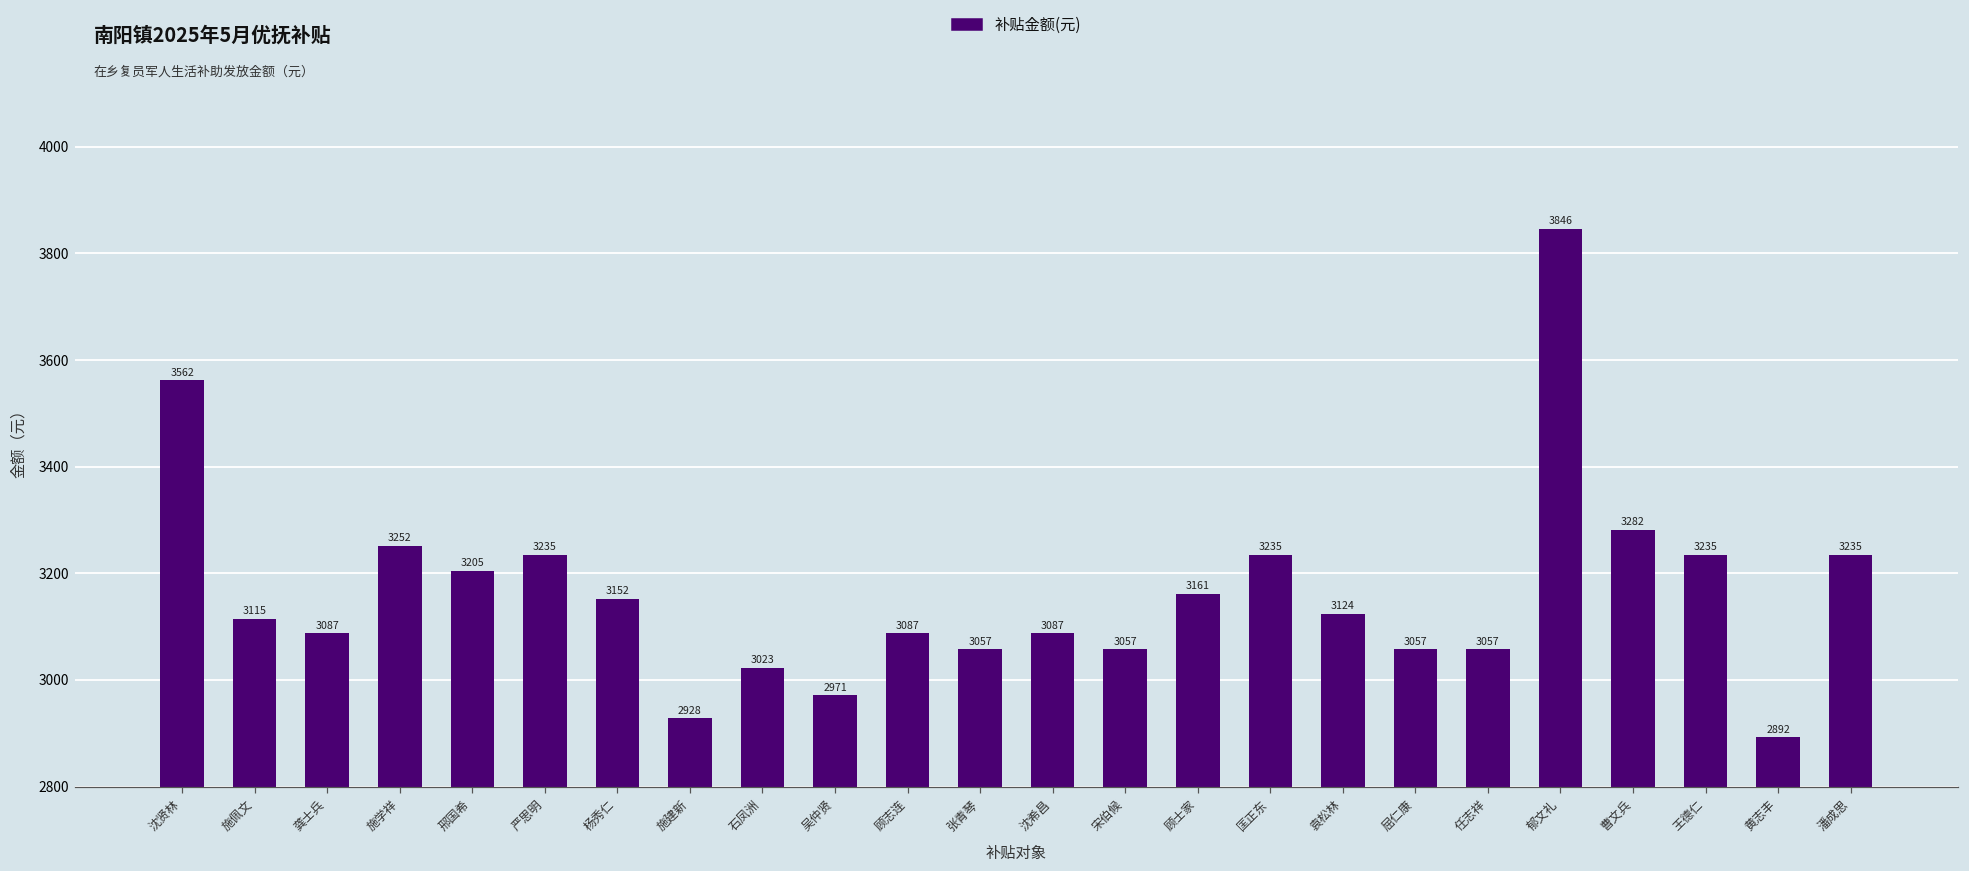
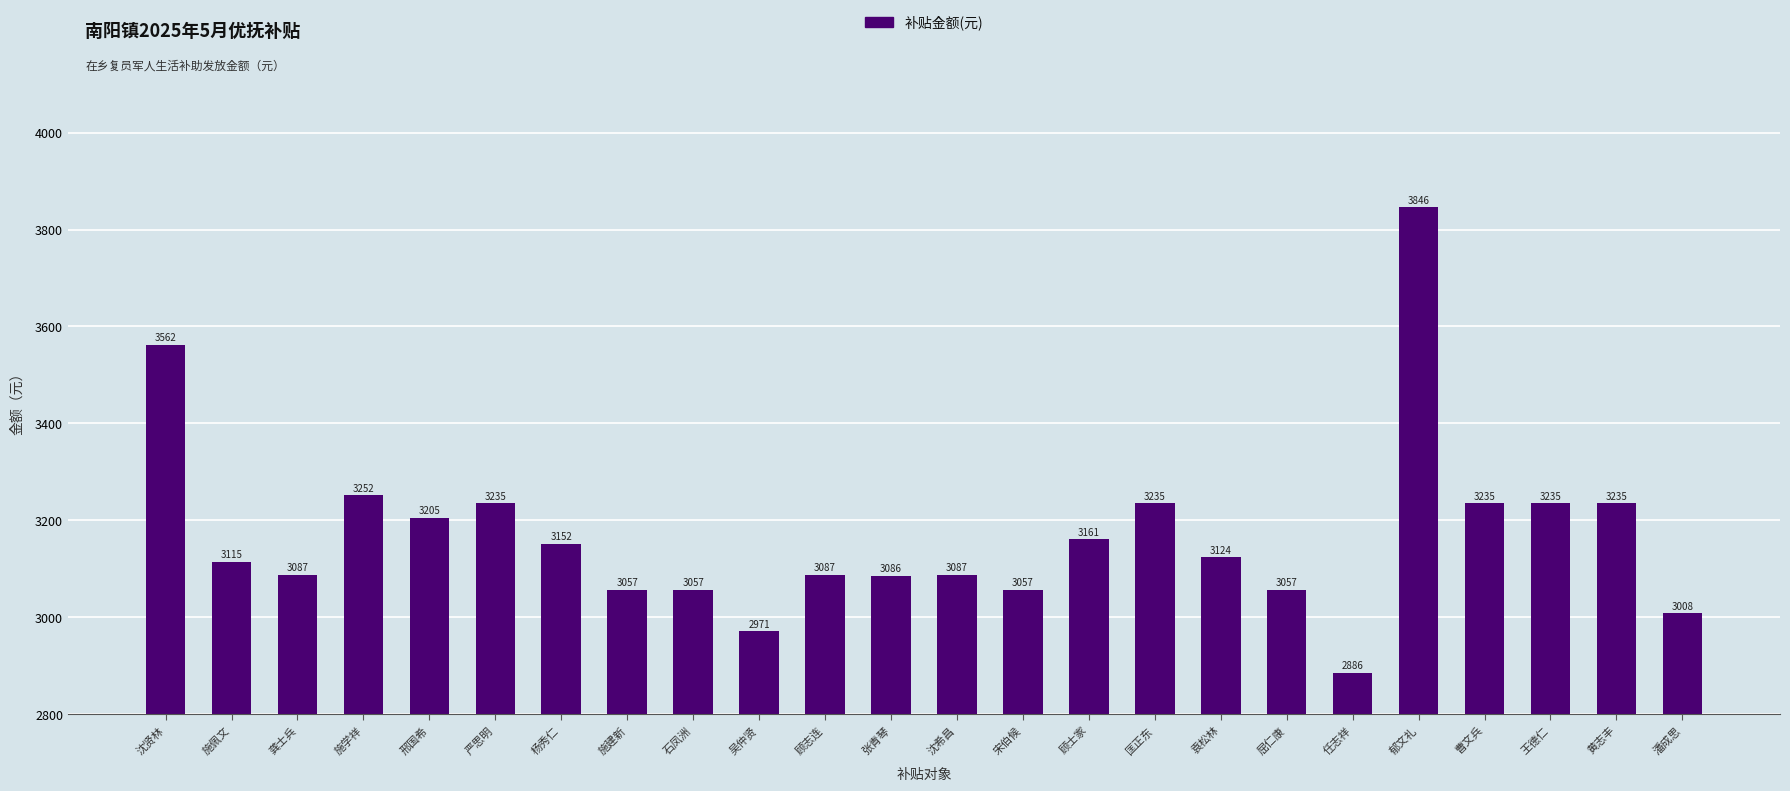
施建新: 2928 -> 3057
石凤洲: 3023 -> 3057
张青琴: 3057 -> 3086
任志祥: 3057 -> 2886
曹文兵: 3282 -> 3235
黄志丰: 2892 -> 3235
潘成思: 3235 -> 3008
